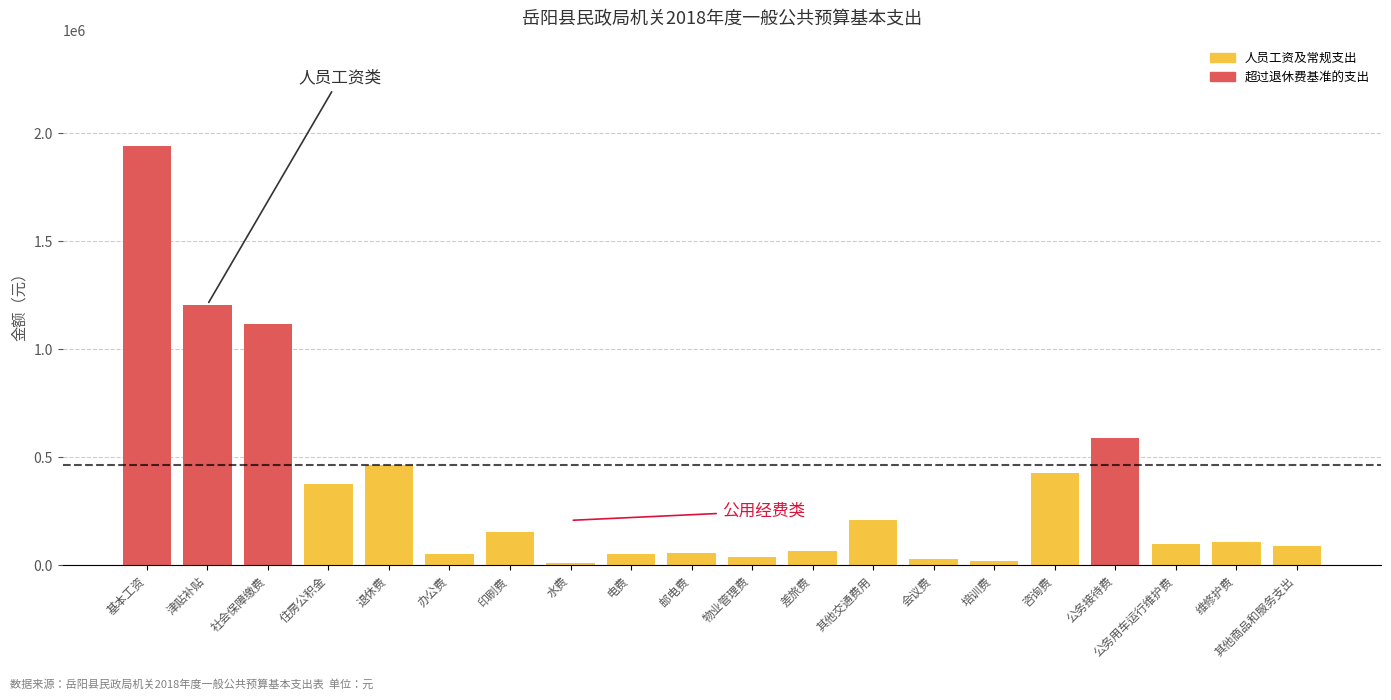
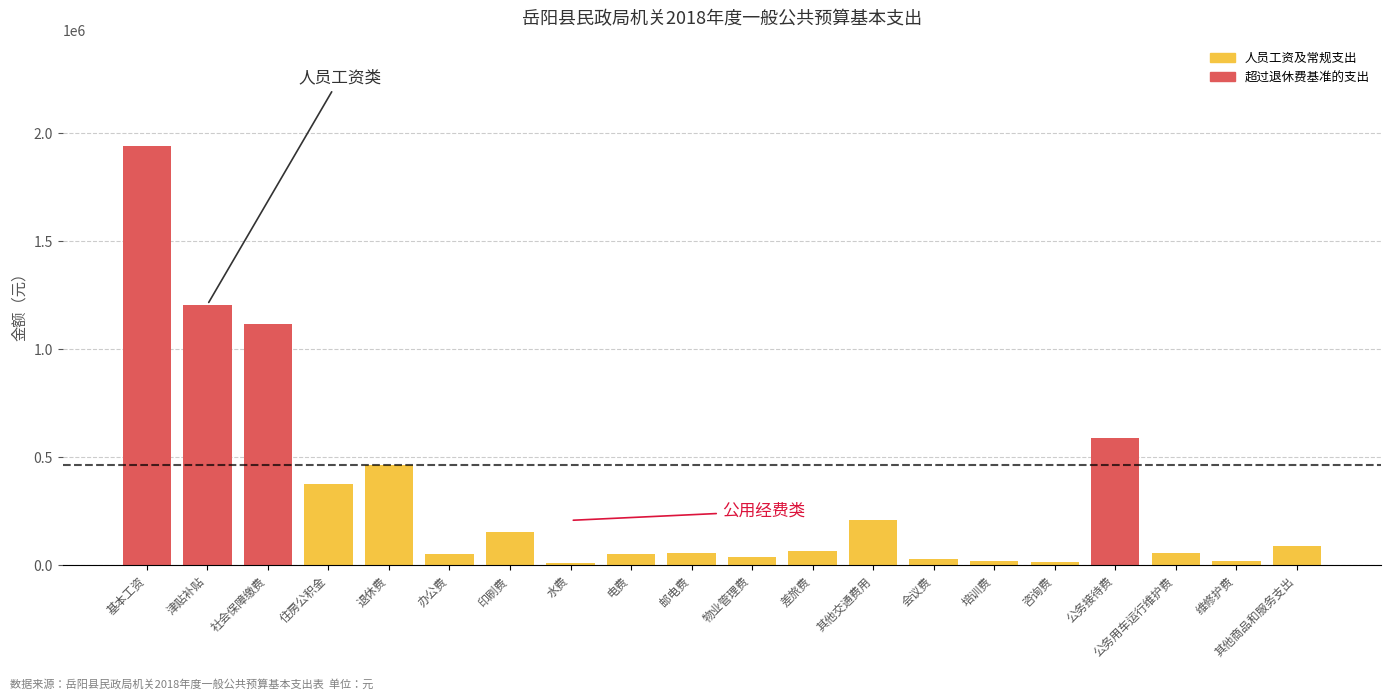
咨询费: 430000 -> 20000
公务用车运行维护费: 100000 -> 60000
维修护费: 110000 -> 20000
